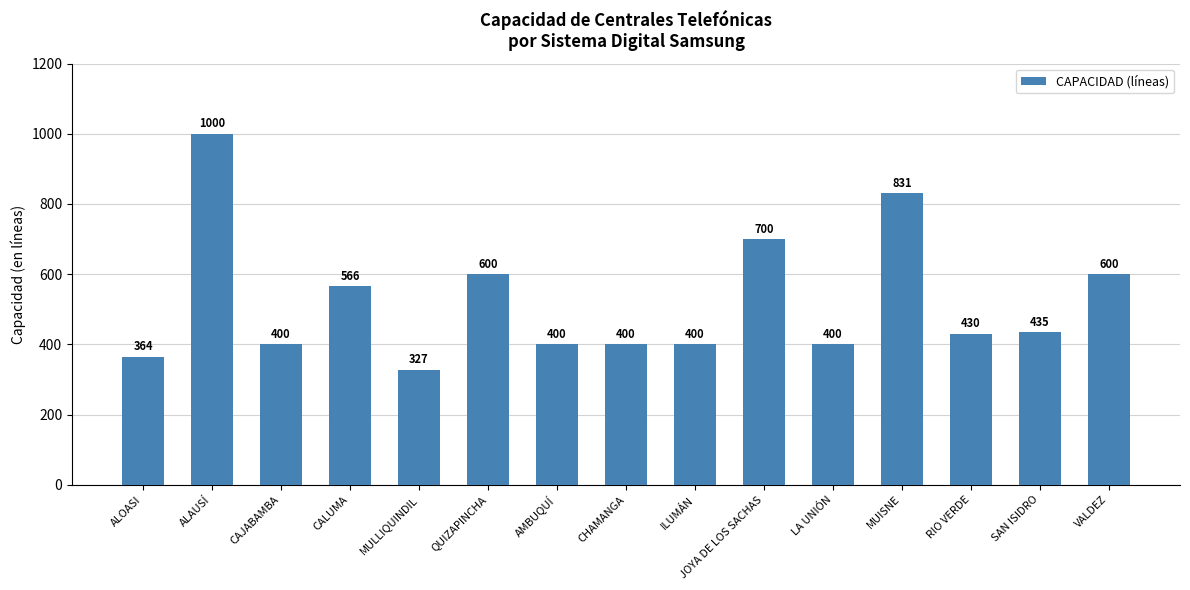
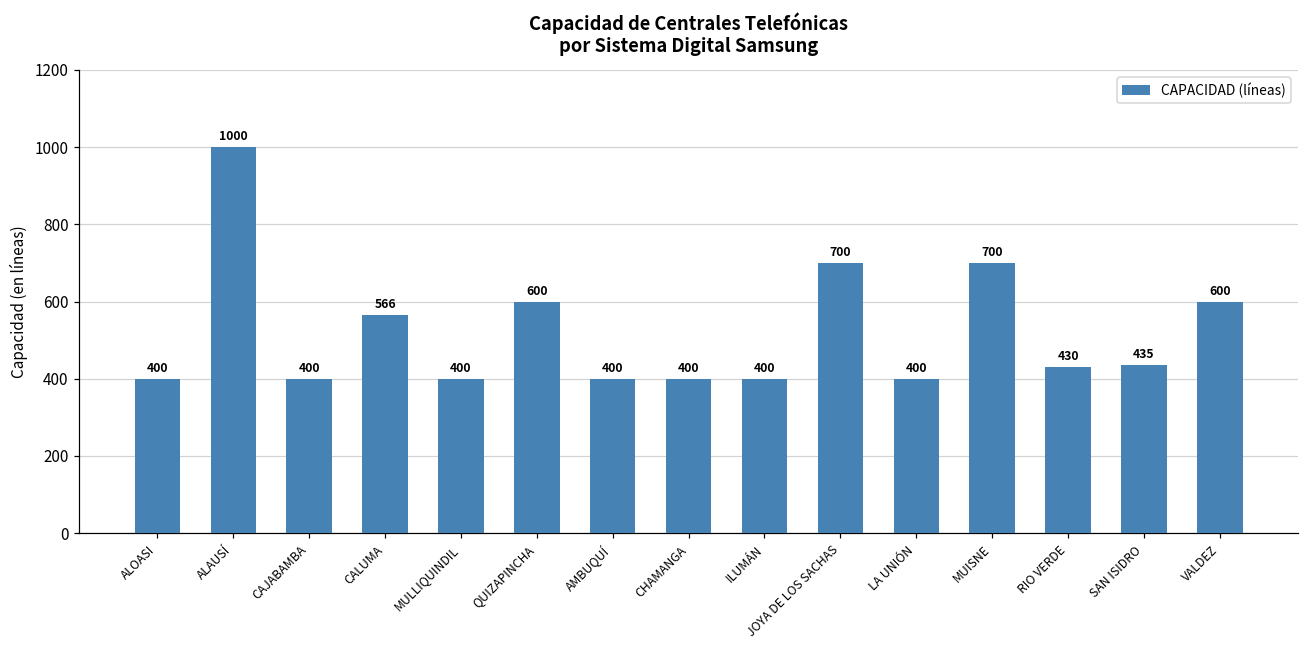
ALOASI: 364 -> 400
MULLIQUINDIL: 327 -> 400
MUISNE: 831 -> 700
